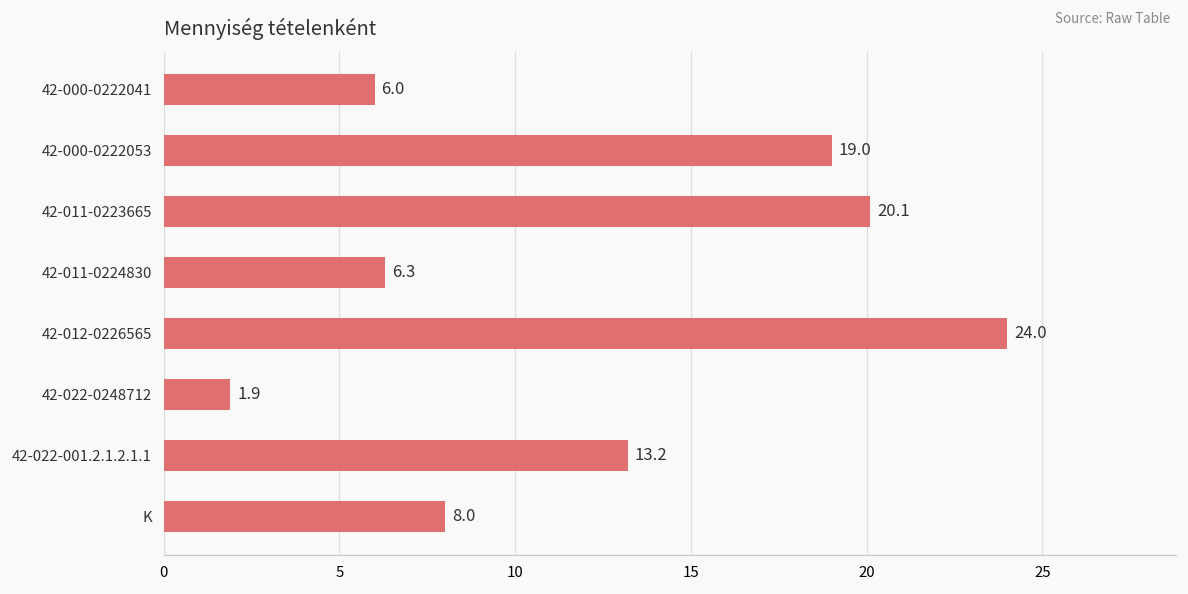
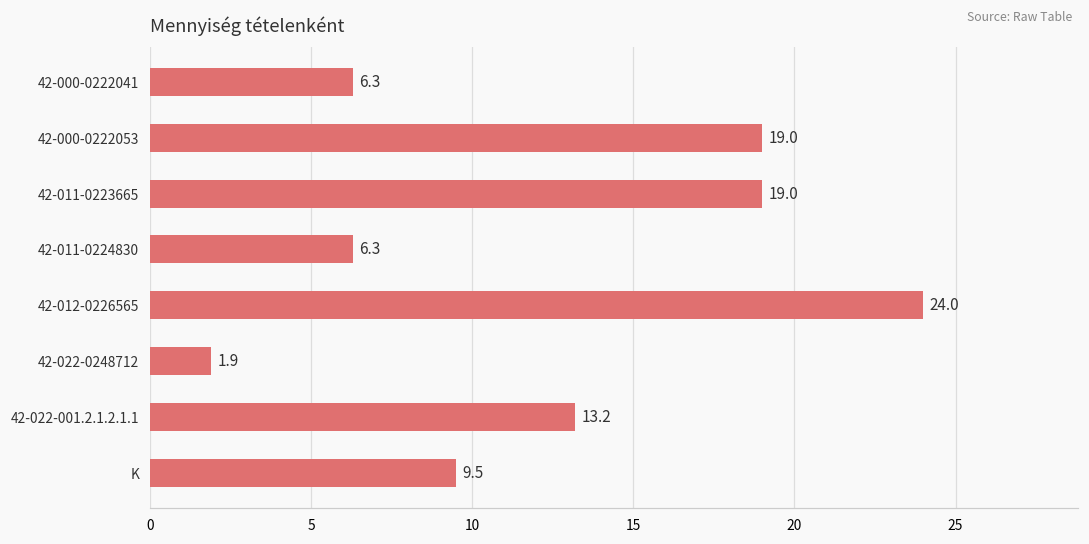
42-000-0222041: 6.0 -> 6.3
42-011-0223665: 20.1 -> 19.0
K: 8.0 -> 9.5
